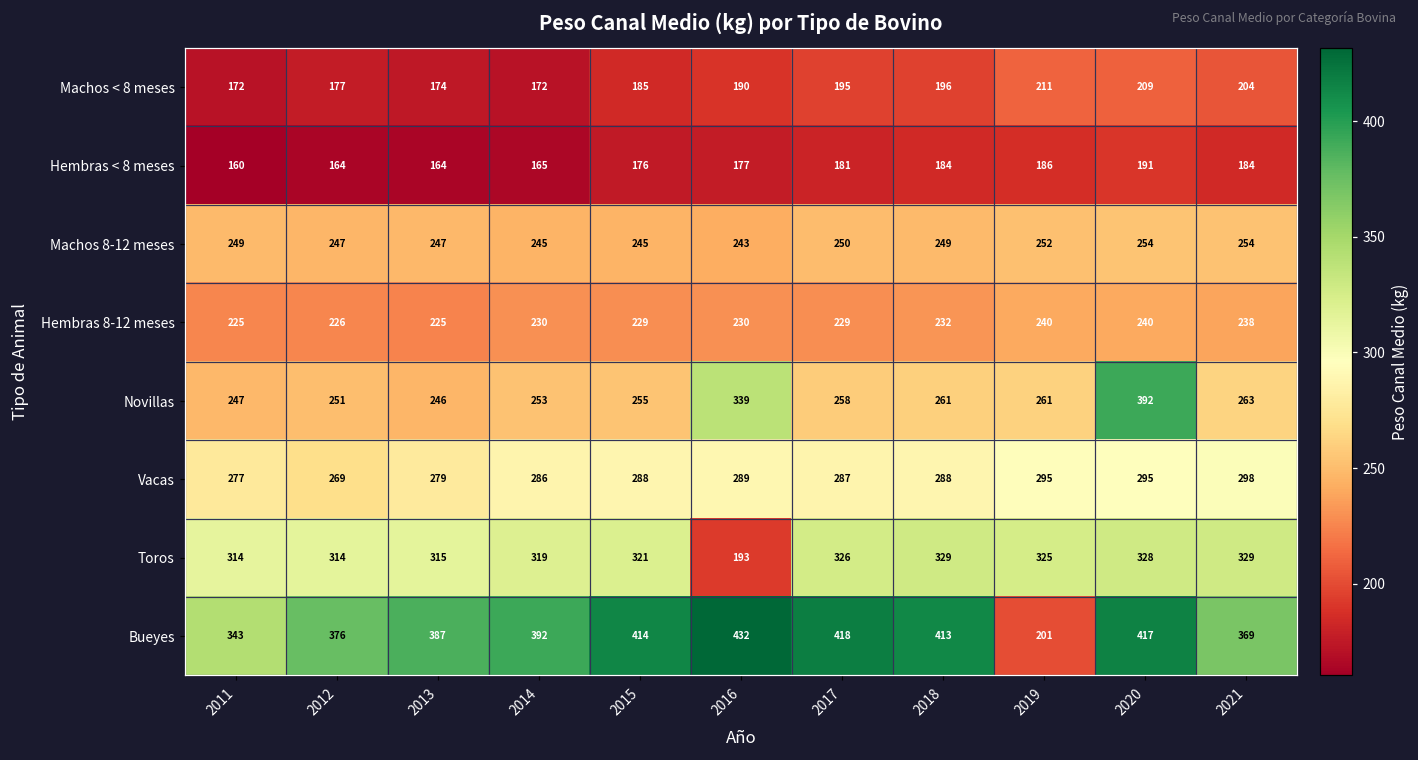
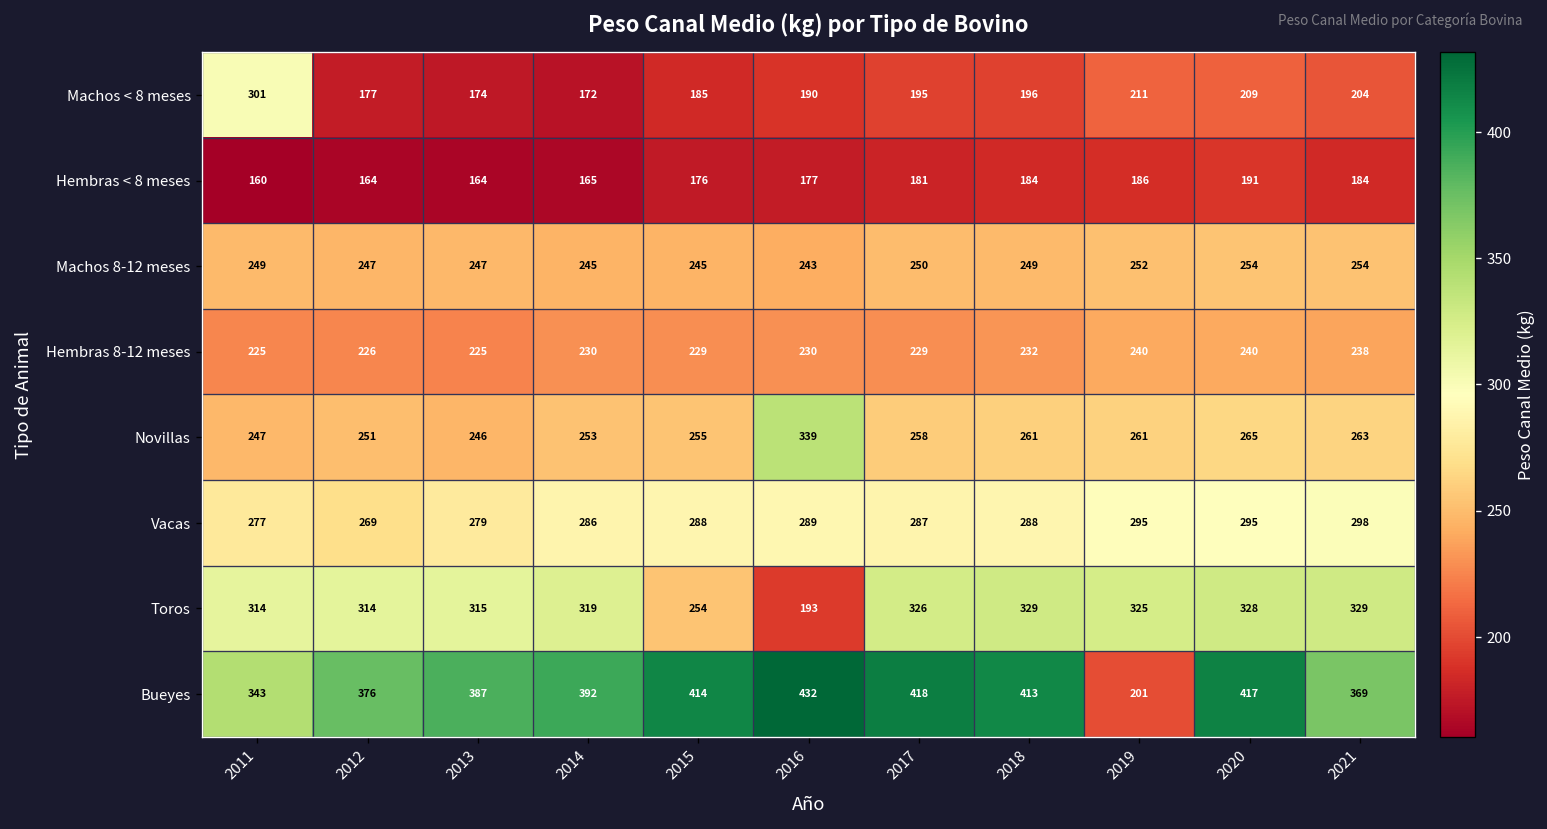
Machos < 8 meses, 2011: 172 -> 301
Novillas, 2020: 392 -> 265
Toros, 2015: 321 -> 254
